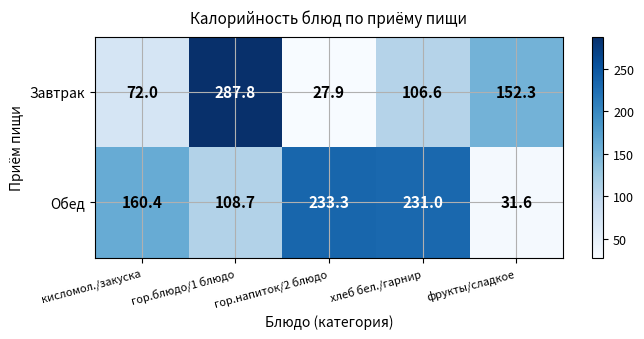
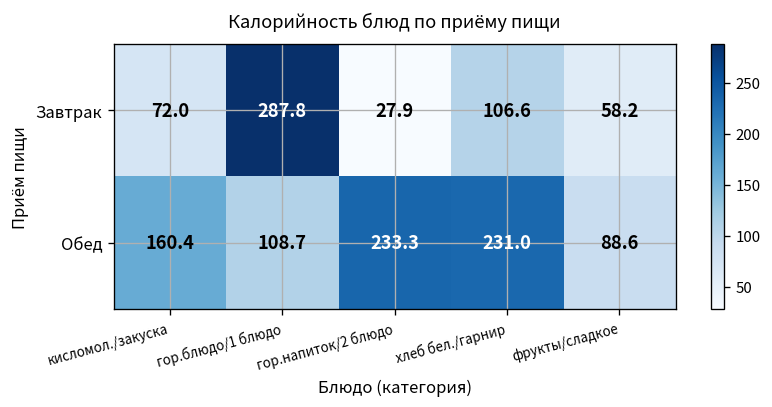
Завтрак, фрукты/сладкое: 152.3 -> 58.2
Обед, фрукты/сладкое: 31.6 -> 88.6
